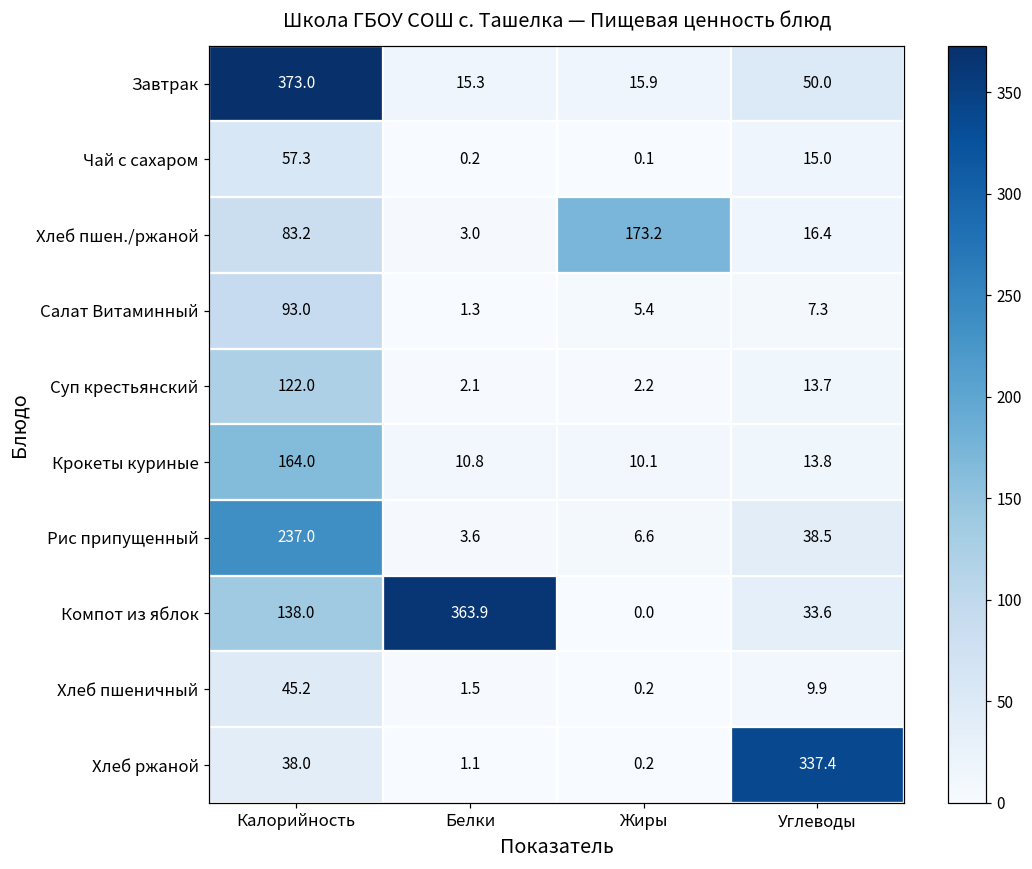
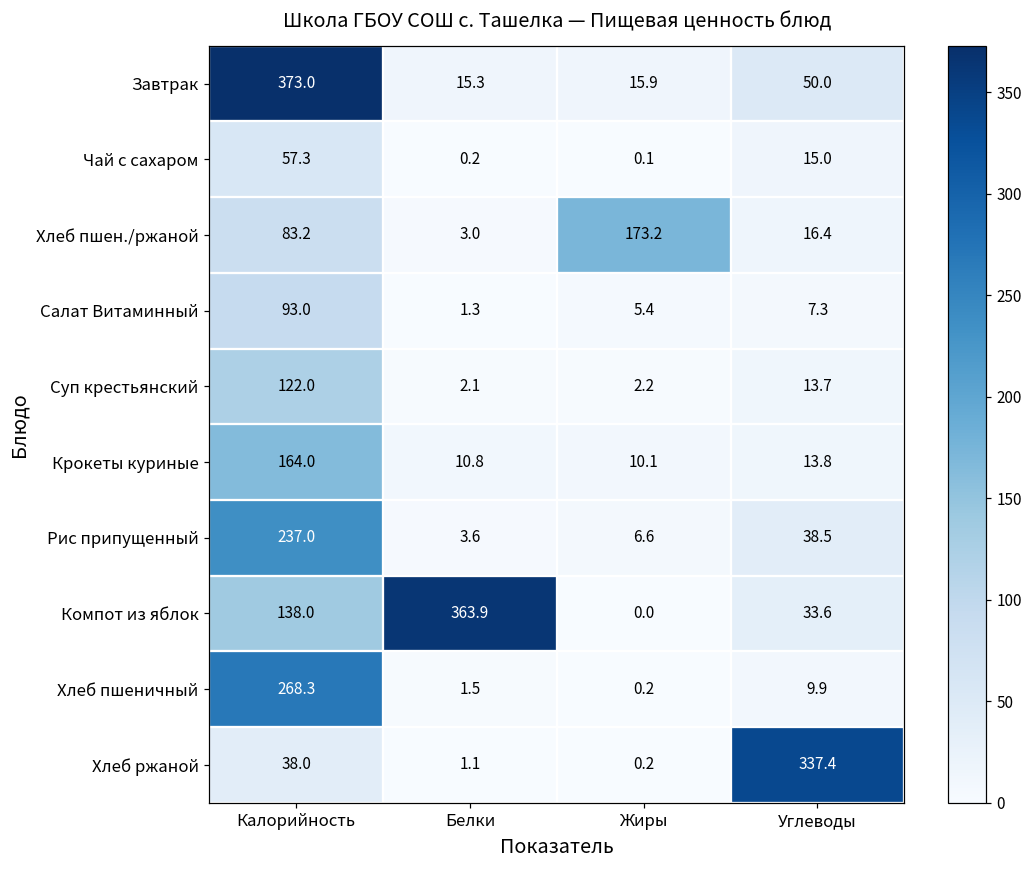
Хлеб пшеничный, Калорийность: 45.2 -> 268.3
